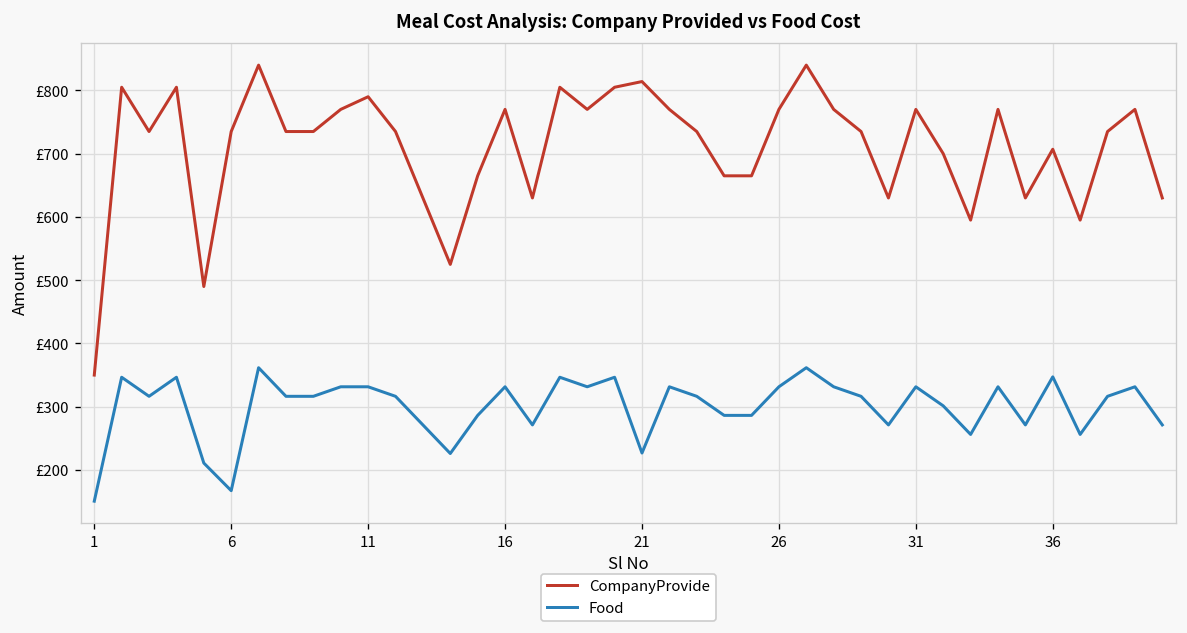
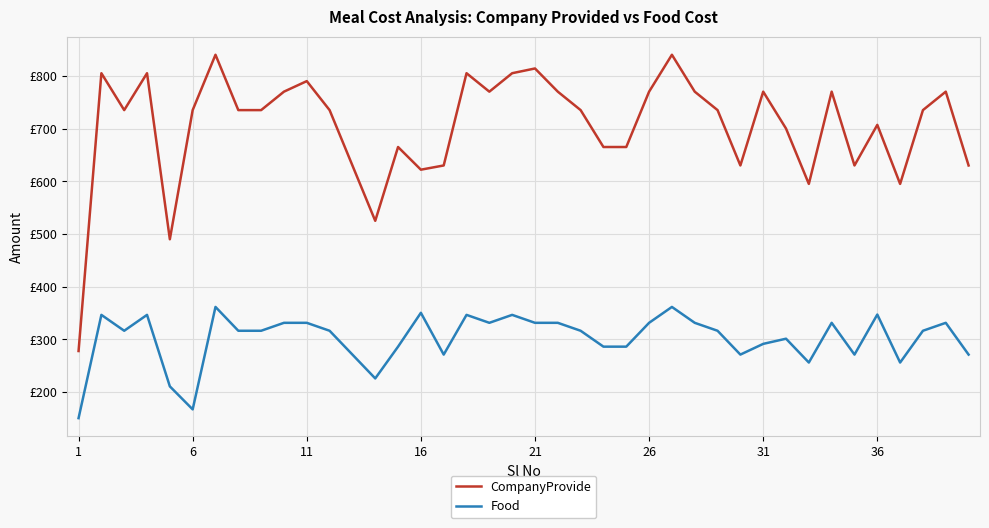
CompanyProvide, 1: £350 -> £280
CompanyProvide, 16: £770 -> £620
Food, 16: £330 -> £350
Food, 21: £230 -> £330
Food, 31: £330 -> £290
